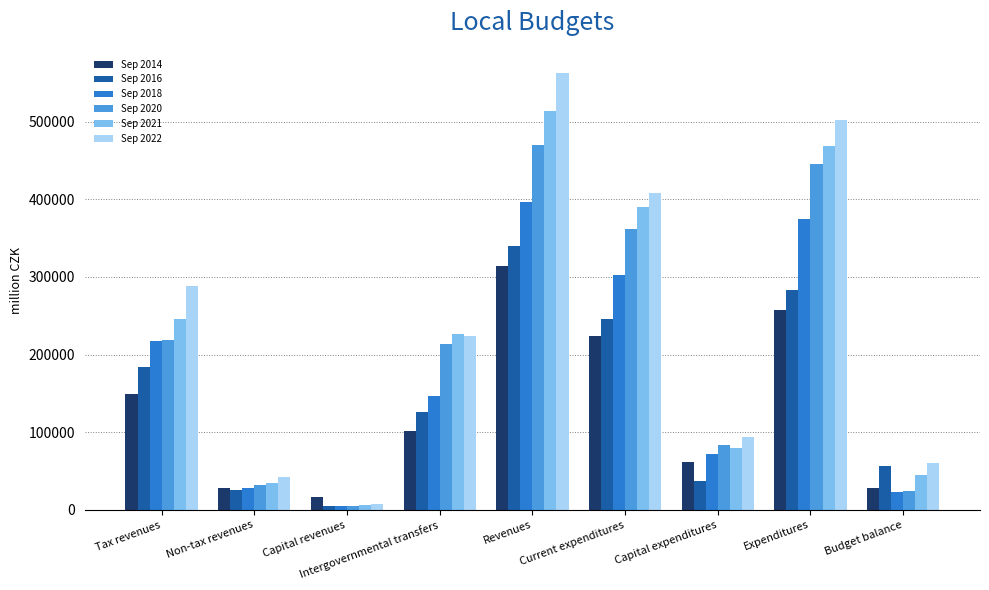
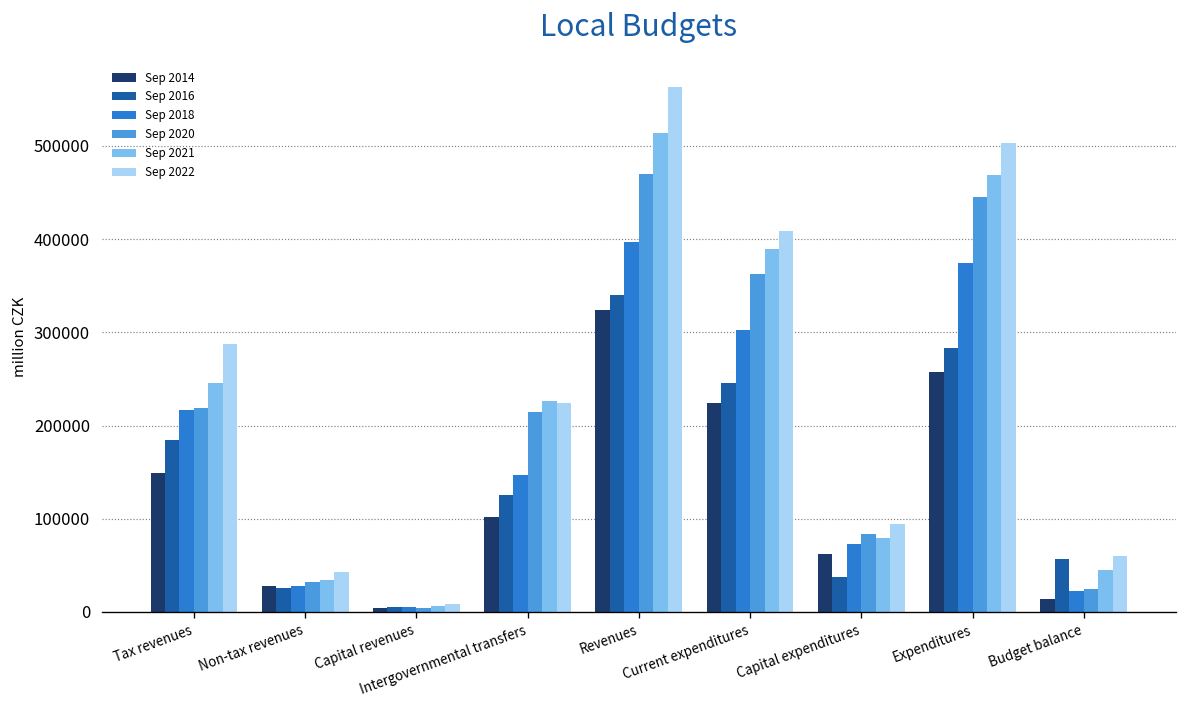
Sep 2014, Capital revenues: 20000 -> 0
Sep 2014, Revenues: 310000 -> 320000
Sep 2014, Budget balance: 30000 -> 10000
